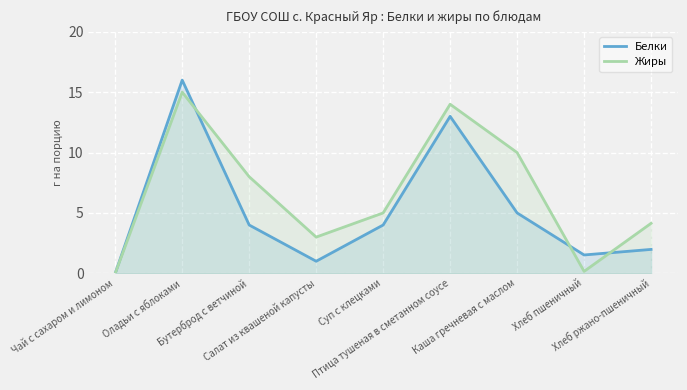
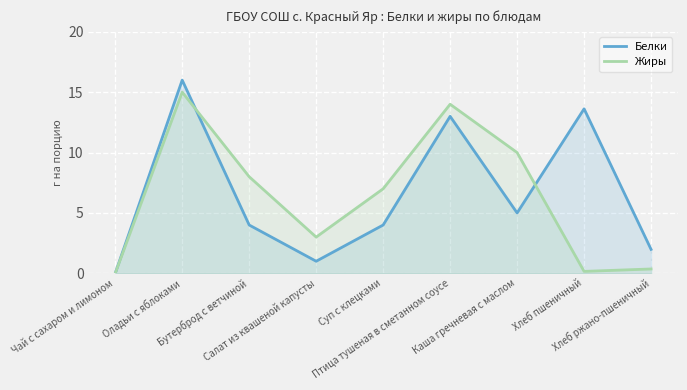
Жиры, Суп с клецками: 5 -> 7
Белки, Хлеб пшеничный: 1.5 -> 13.6
Жиры, Хлеб ржано-пшеничный: 4.1 -> 0.4
